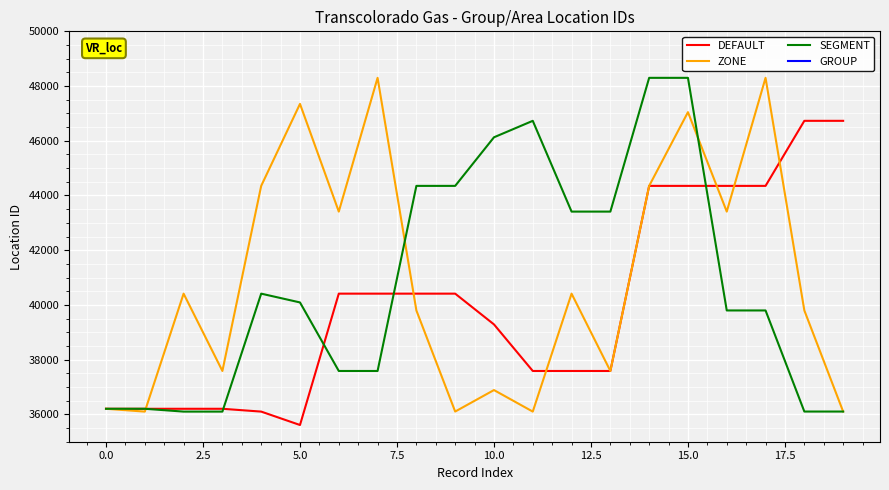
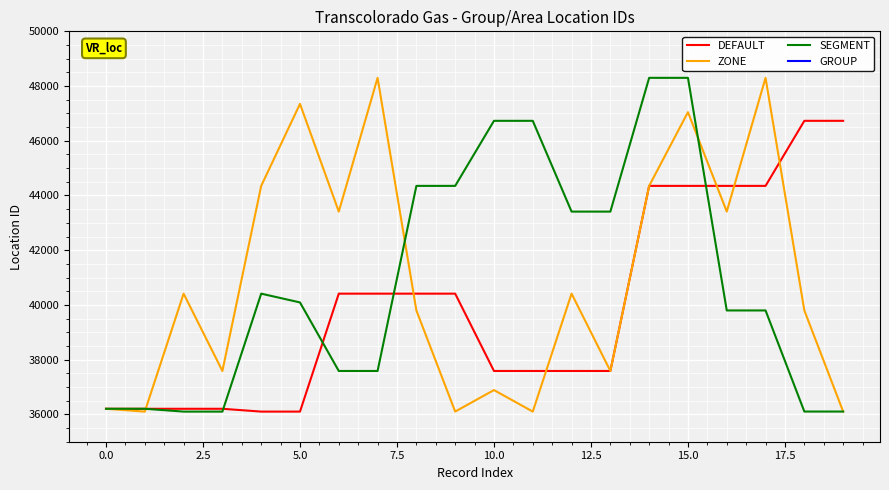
DEFAULT, 5.0: 35600 -> 36100
DEFAULT, 10.0: 39300 -> 37600
SEGMENT, 10.0: 46100 -> 46700
